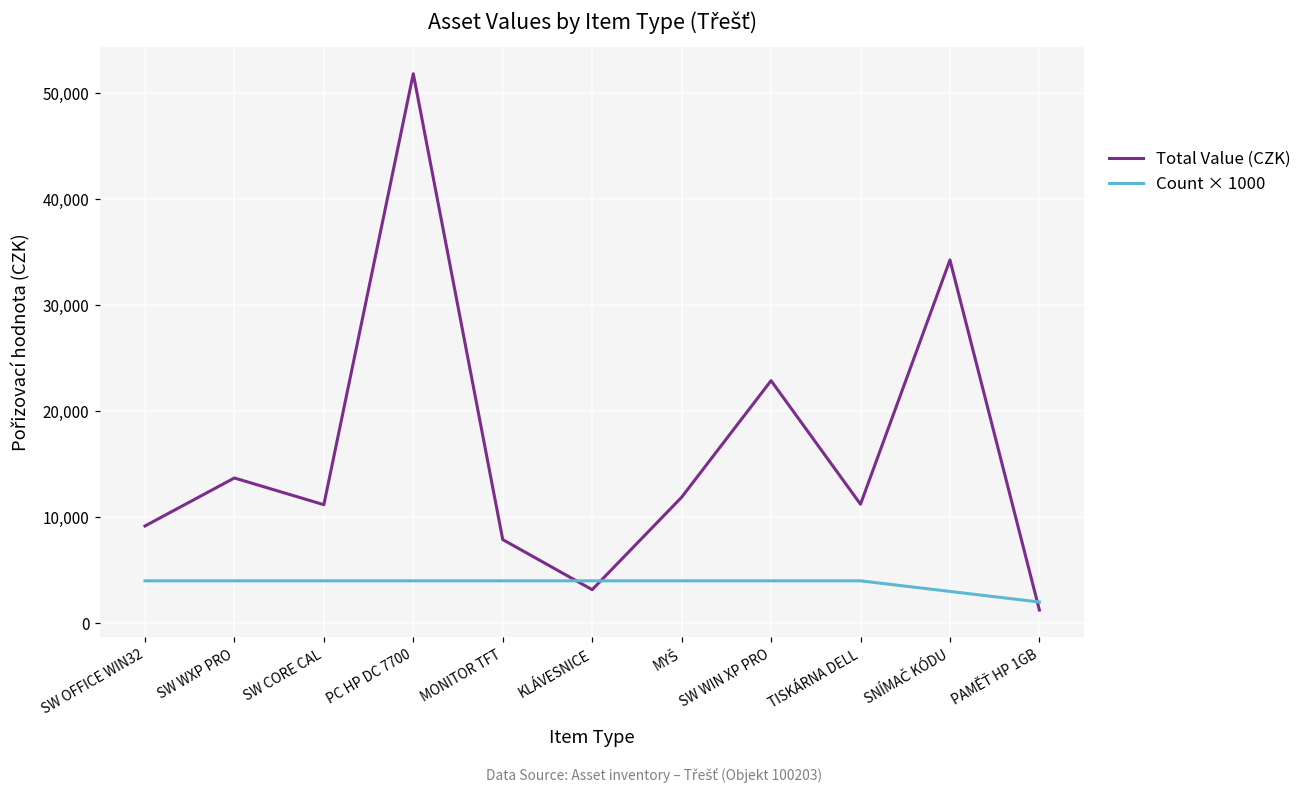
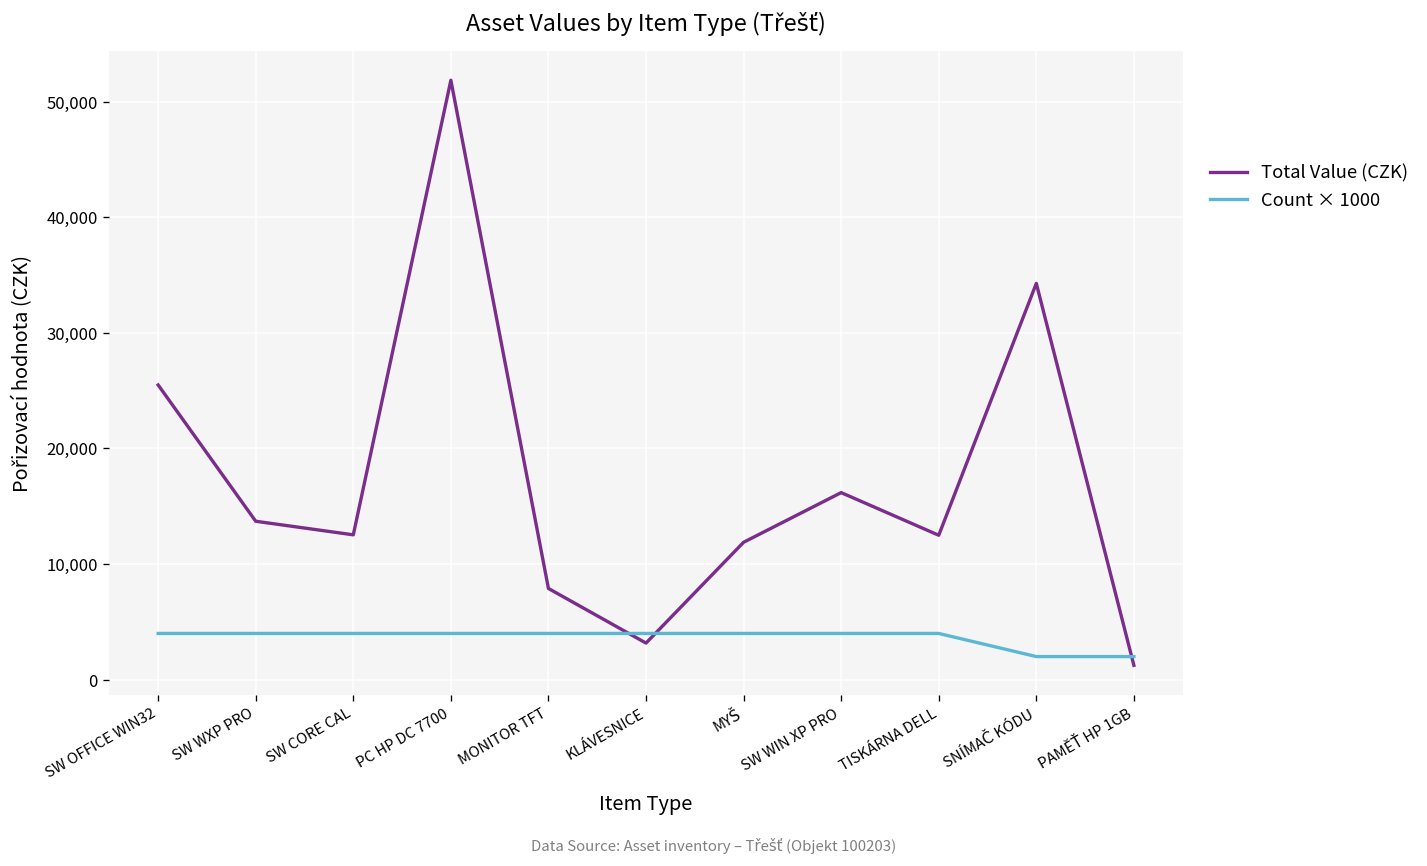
Total Value (CZK), SW OFFICE WIN32: 9,000 -> 25,000
Total Value (CZK), SW CORE CAL: 11,000 -> 13,000
Total Value (CZK), SW WIN XP PRO: 23,000 -> 16,000
Total Value (CZK), TISKÁRNA DELL: 11,000 -> 12,000
Count × 1000, SNÍMAČ KÓDU: 3,000 -> 2,000
